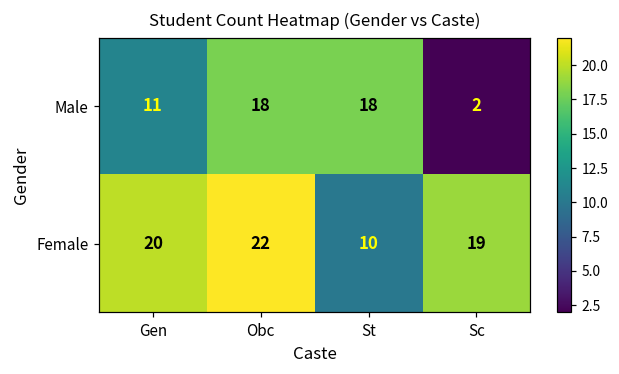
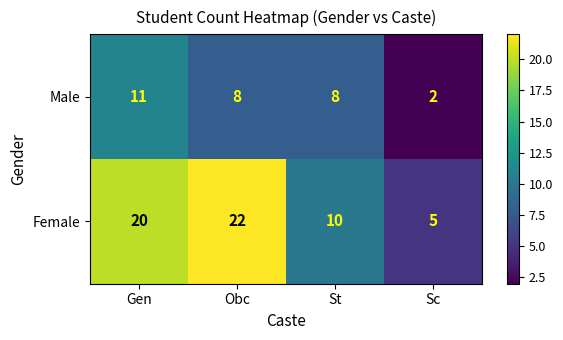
Male, Obc: 18 -> 8
Male, St: 18 -> 8
Female, Sc: 19 -> 5
